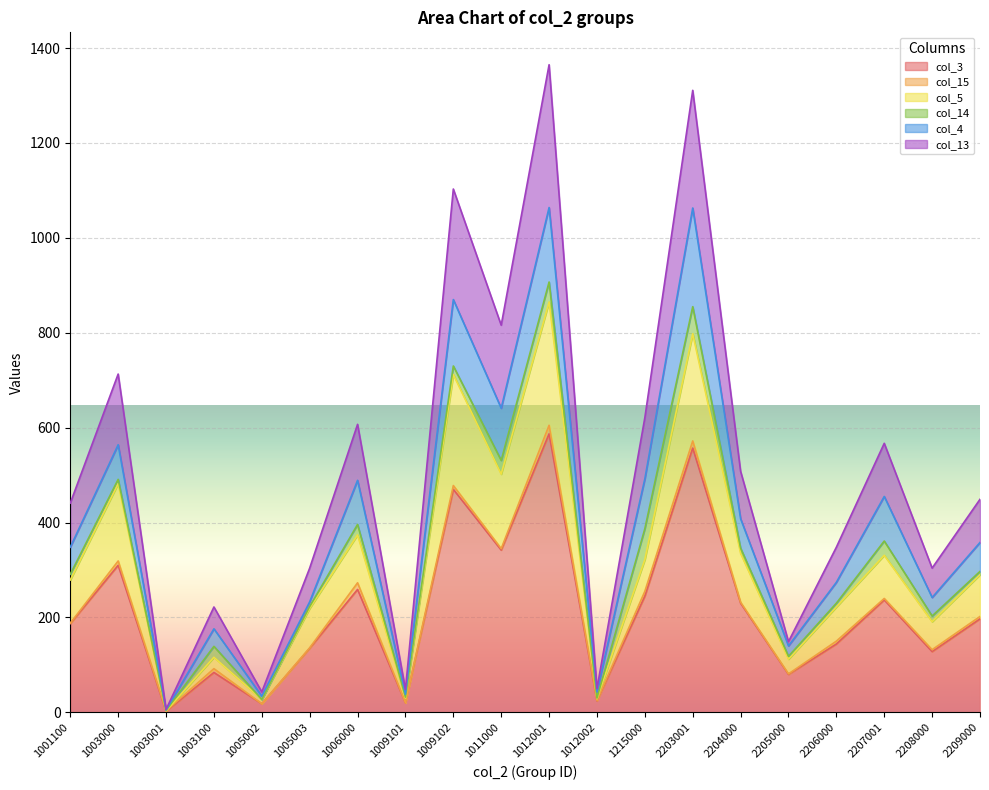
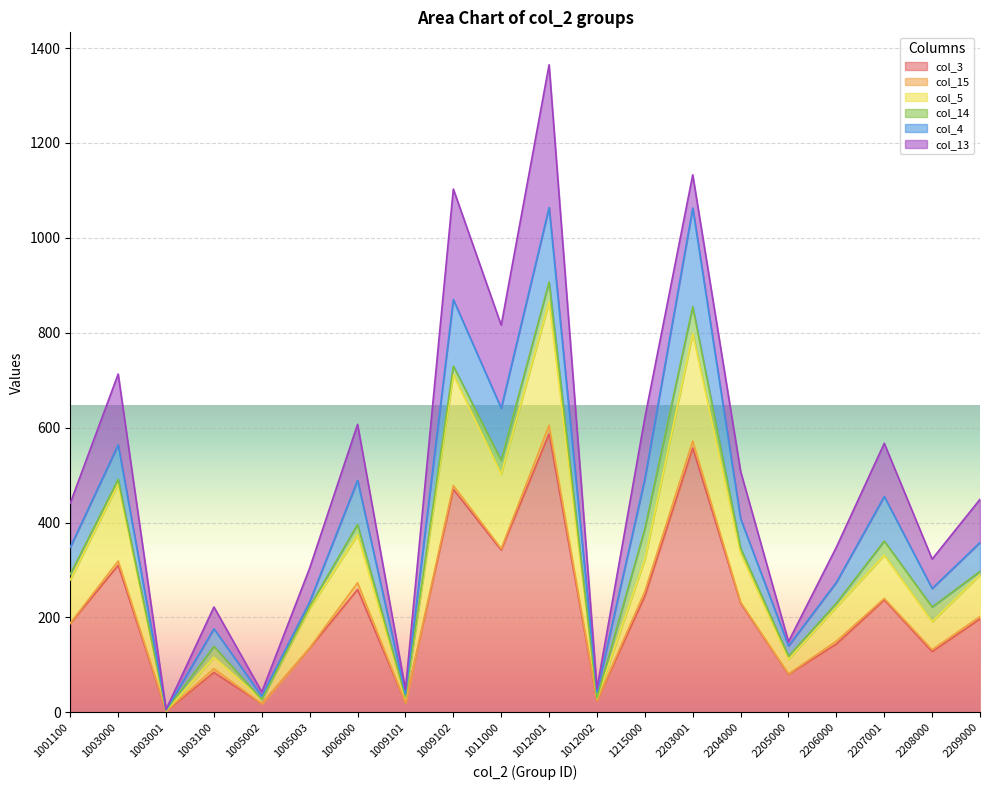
col_13, 2203001: 250 -> 70
col_14, 2208000: 10 -> 30
